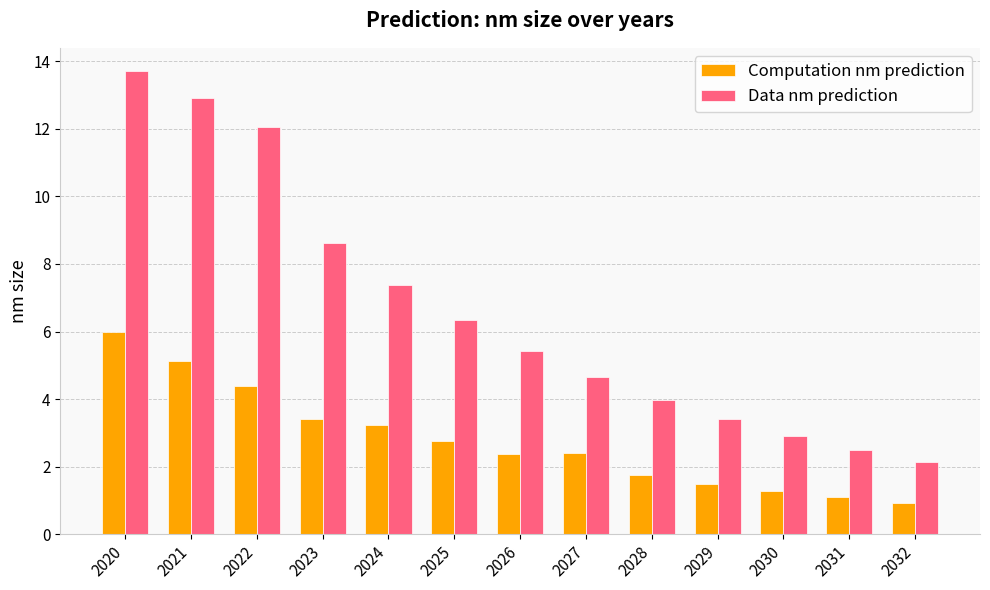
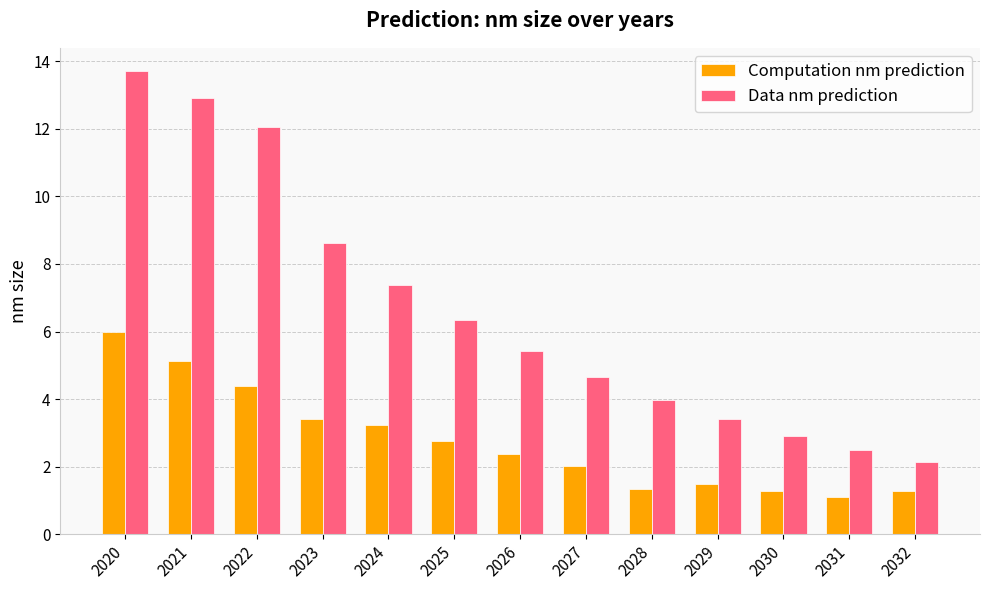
Computation nm prediction, 2027: 2.4 -> 2.0
Computation nm prediction, 2028: 1.7 -> 1.3
Computation nm prediction, 2032: 0.9 -> 1.3
